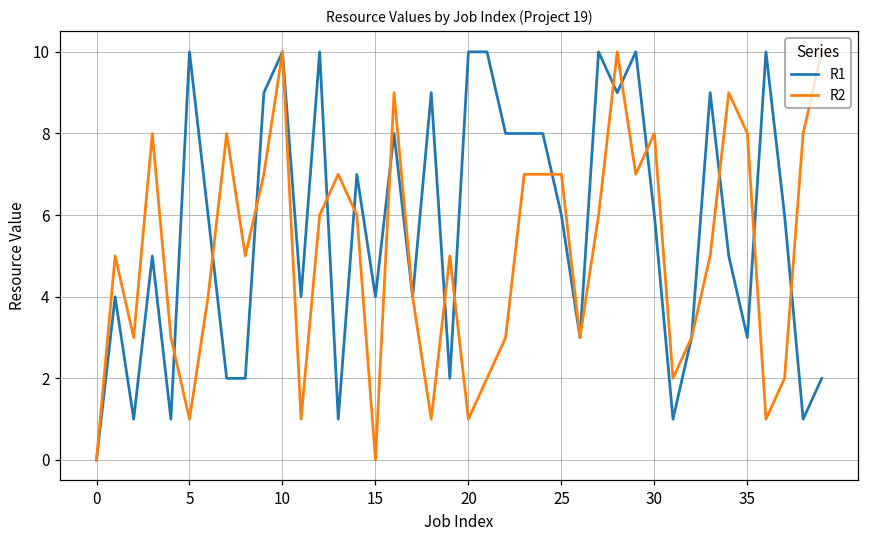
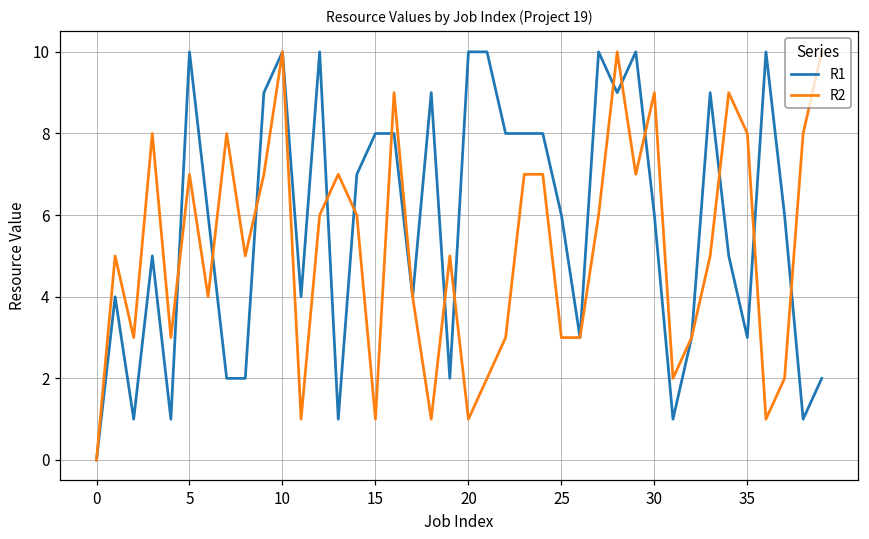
R2, 5: 1 -> 7
R1, 15: 4 -> 8
R2, 15: 0 -> 1
R2, 25: 7 -> 3
R2, 30: 8 -> 9
